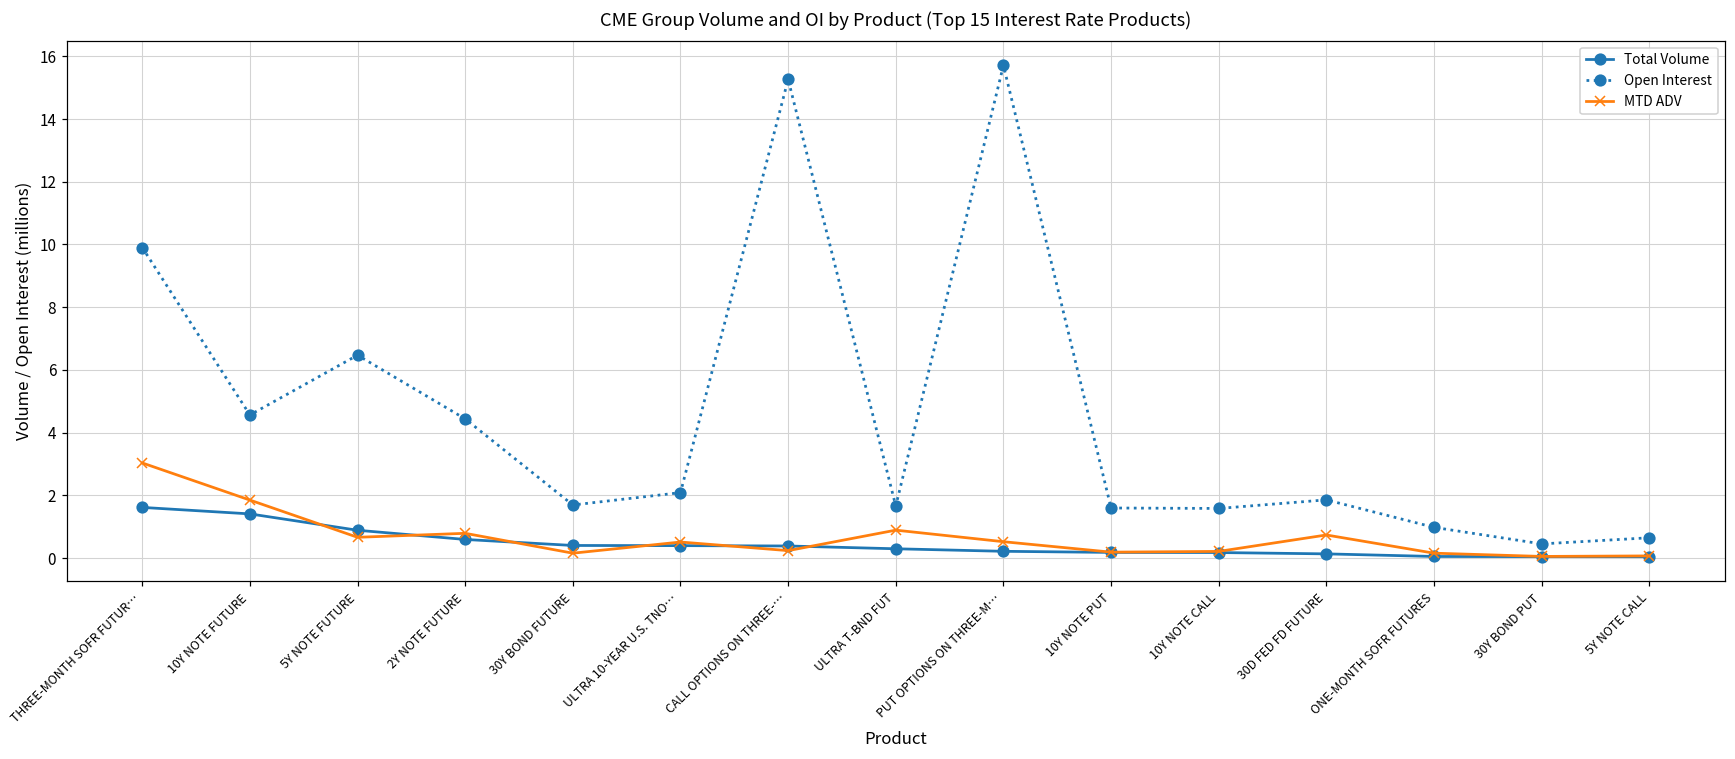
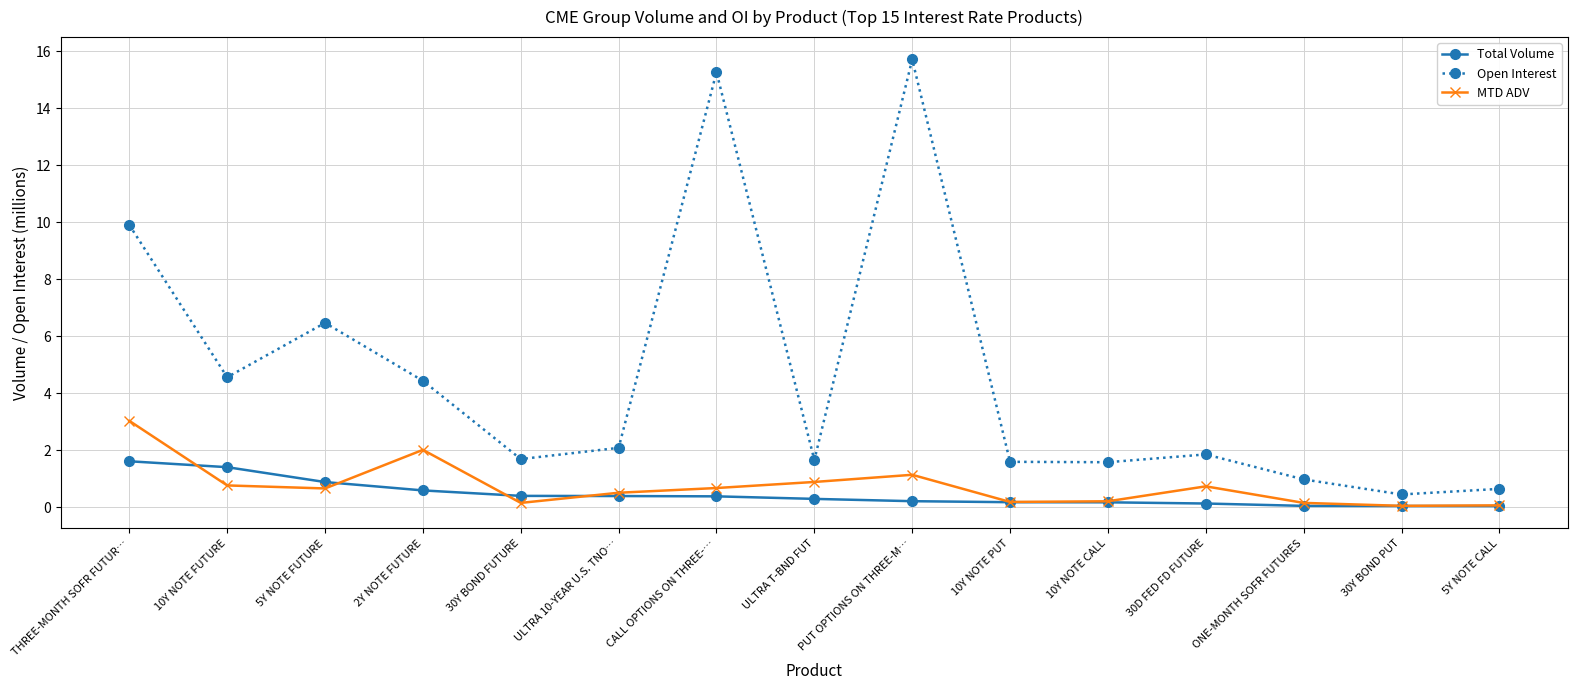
MTD ADV, 10Y NOTE FUTURE: 1.9 -> 0.8
MTD ADV, 2Y NOTE FUTURE: 0.8 -> 2.0
MTD ADV, CALL OPTIONS ON THREE-…: 0.2 -> 0.7
MTD ADV, PUT OPTIONS ON THREE-M…: 0.5 -> 1.1
